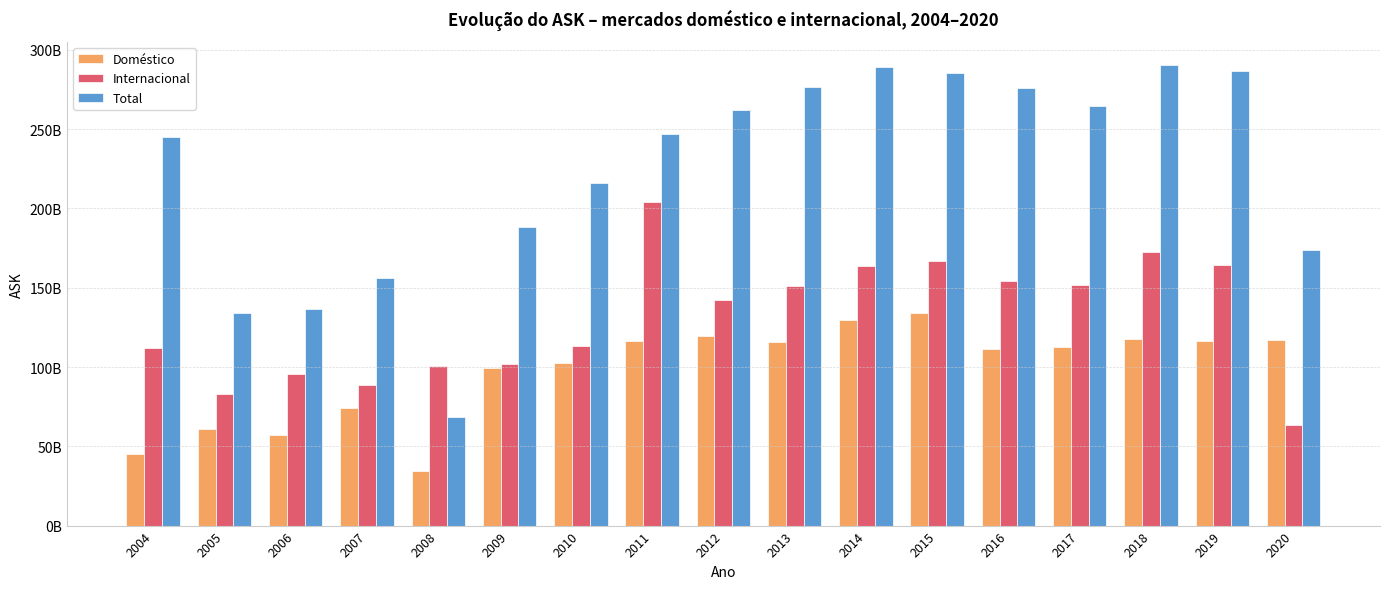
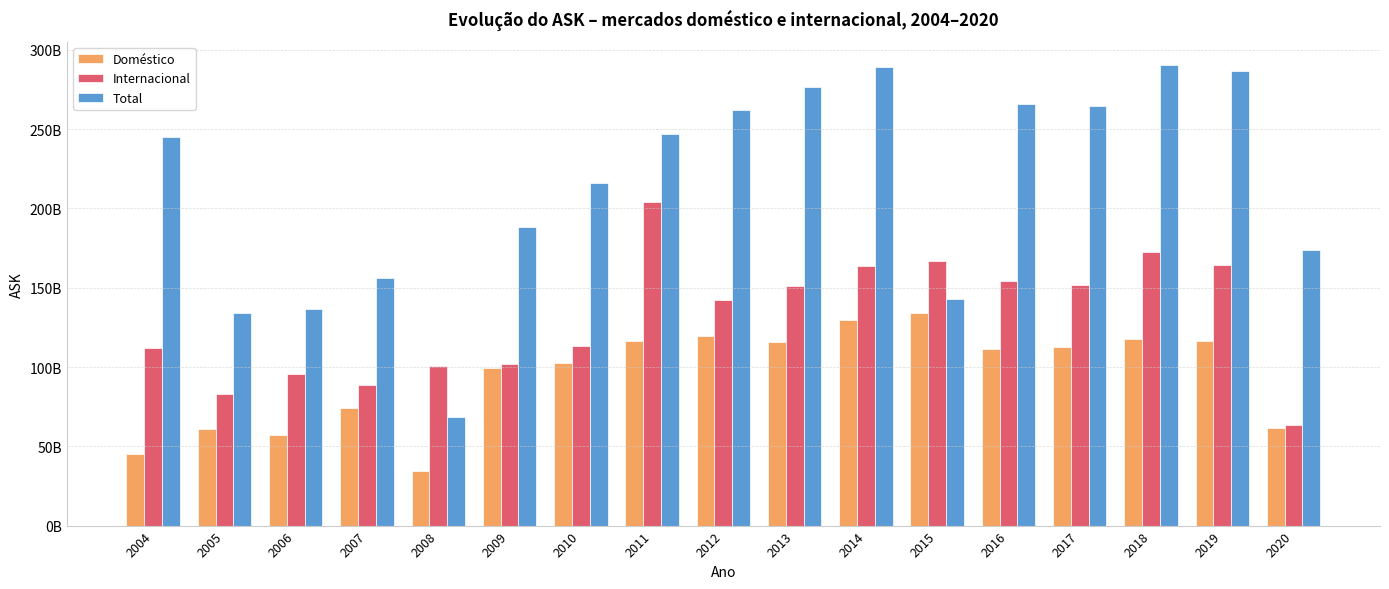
Total, 2015: 285000000000 -> 143000000000
Total, 2016: 276000000000 -> 266000000000
Doméstico, 2020: 117000000000 -> 62000000000
